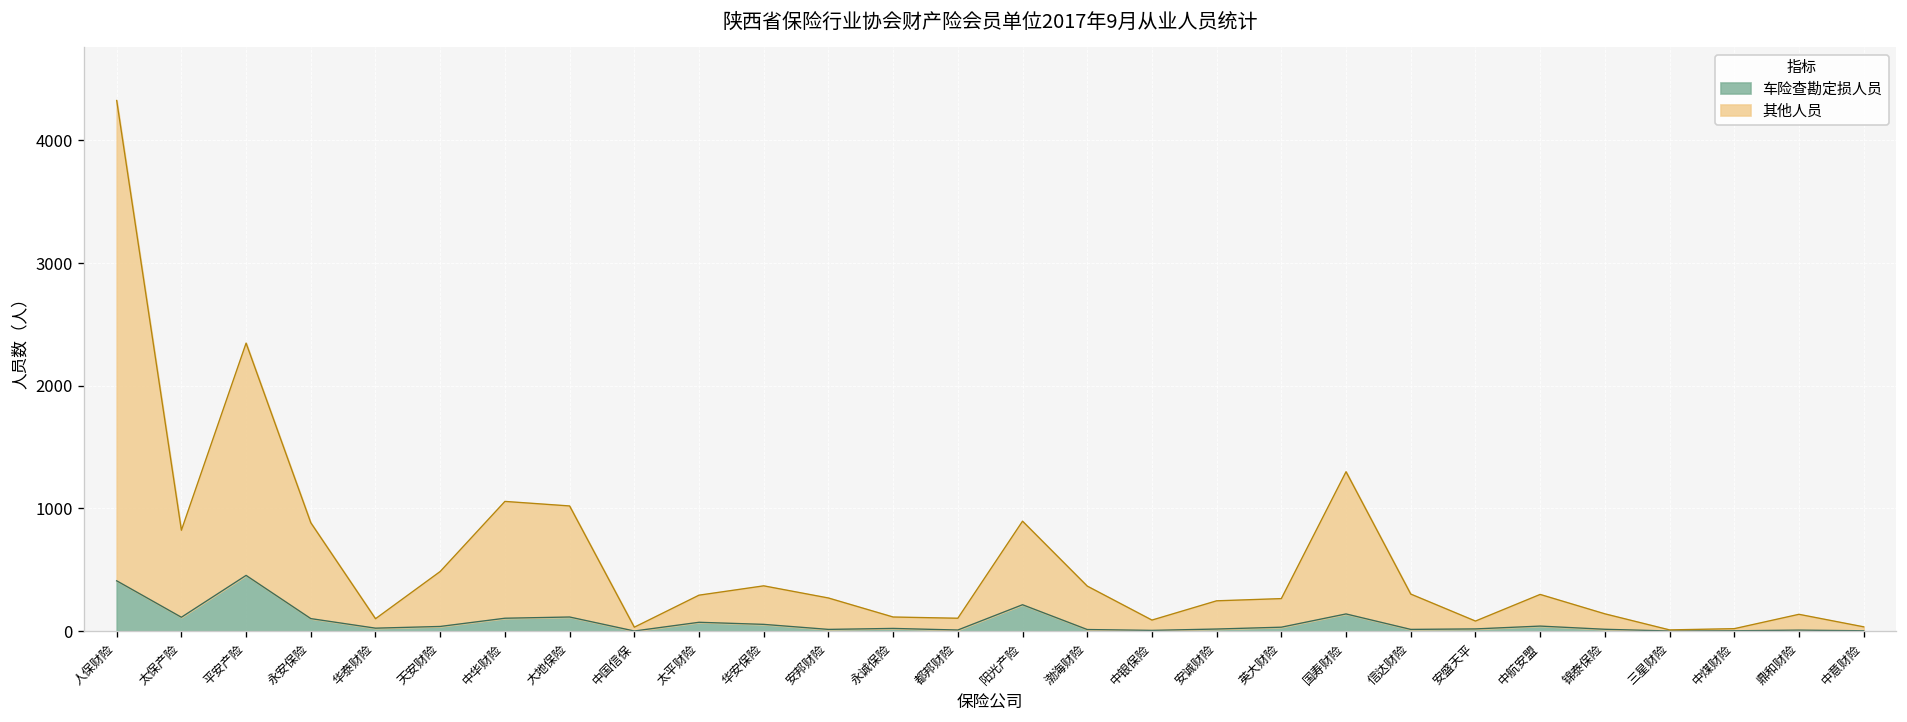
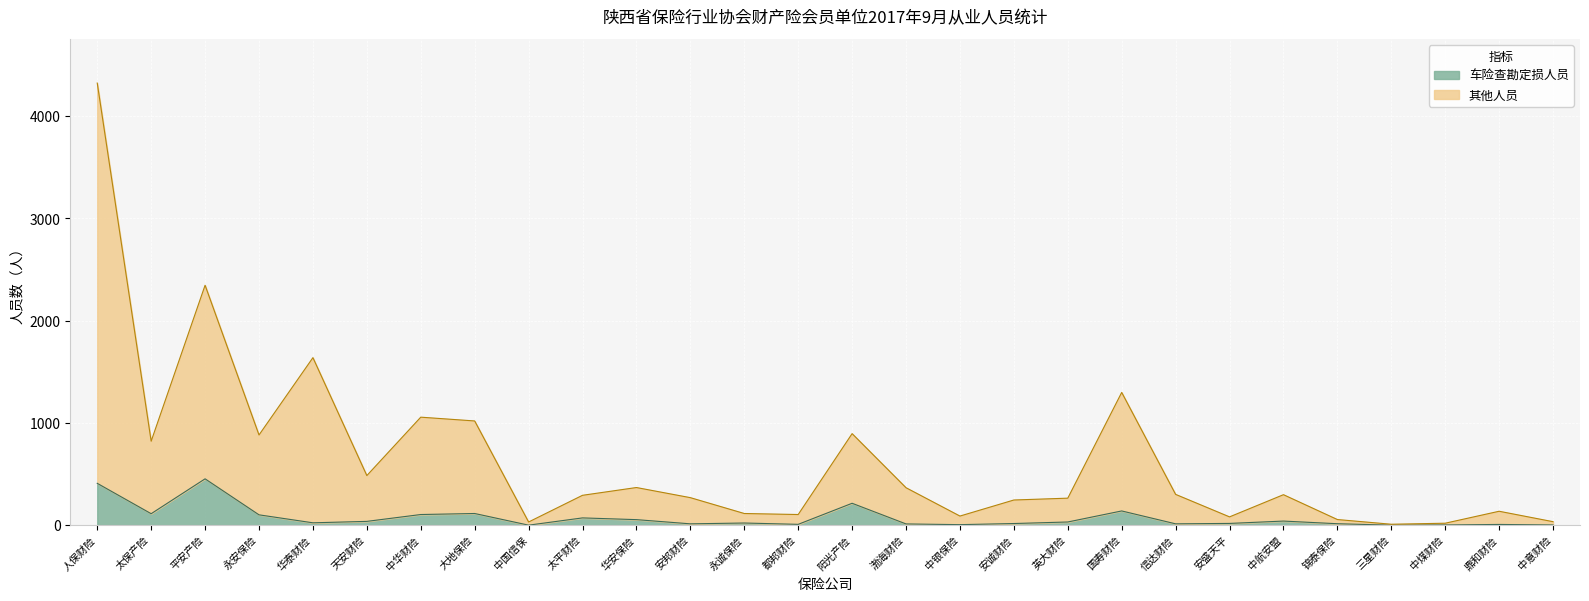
其他人员, 华泰财险: 80 -> 1620
其他人员, 锦泰保险: 130 -> 40
